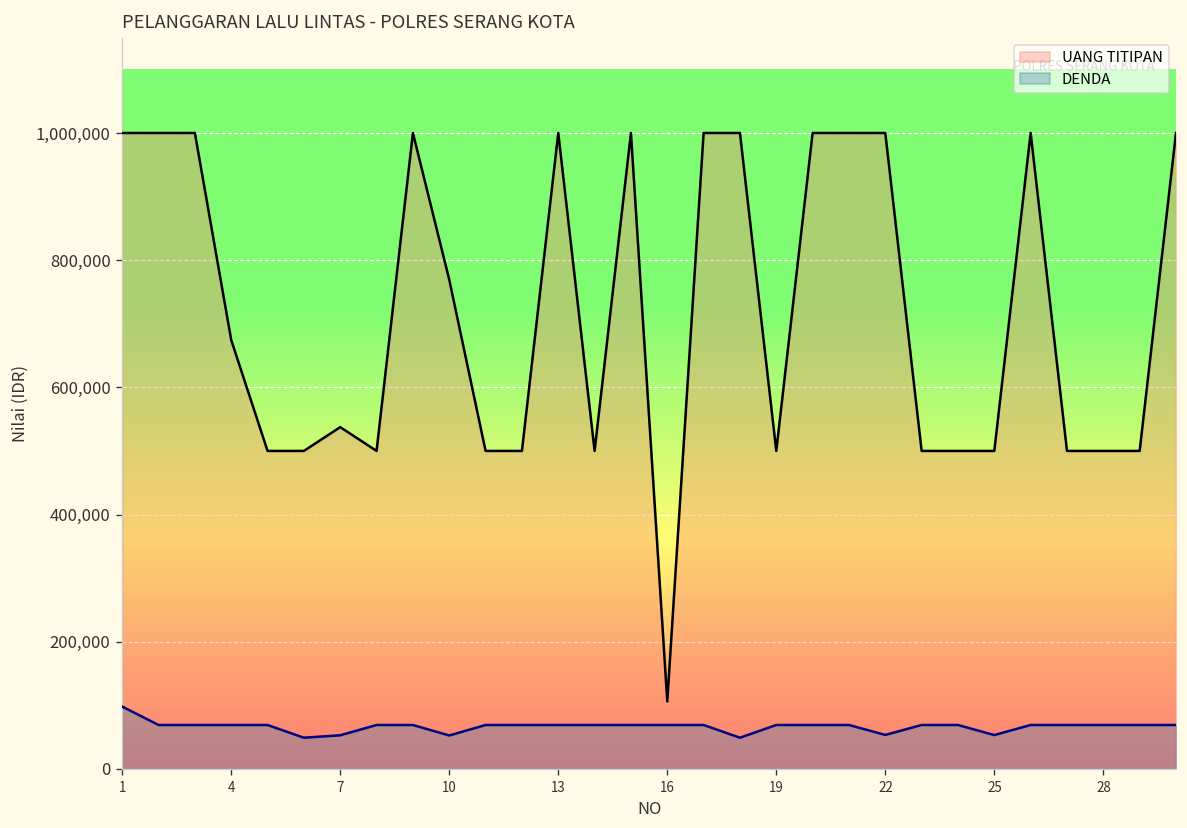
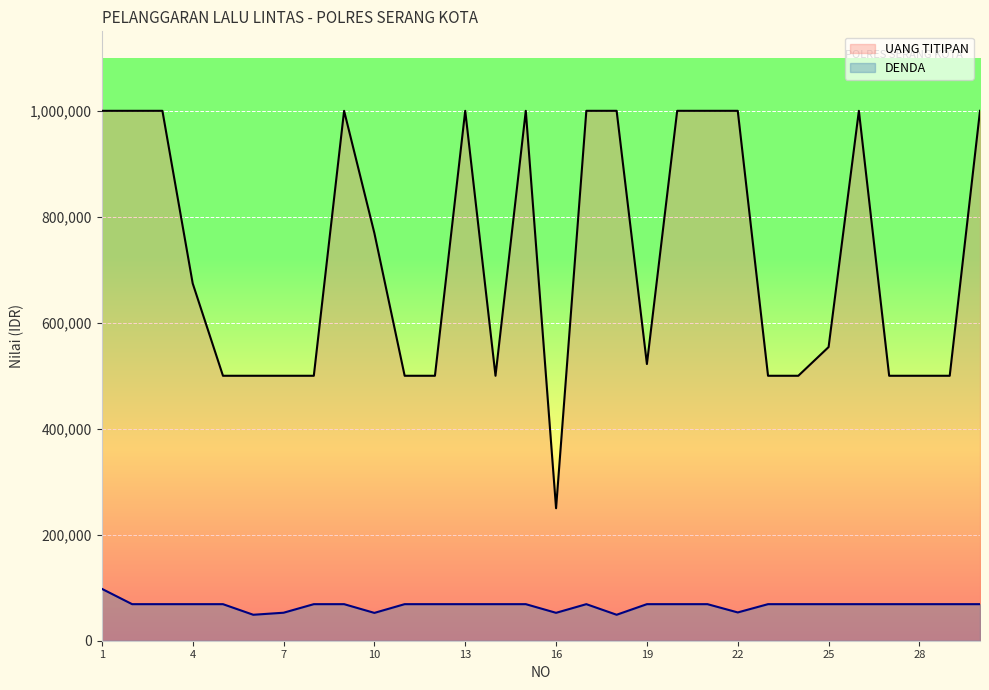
UANG TITIPAN, 7: 540,000 -> 500,000
UANG TITIPAN, 16: 110,000 -> 250,000
DENDA, 16: 70,000 -> 50,000
UANG TITIPAN, 19: 500,000 -> 520,000
UANG TITIPAN, 25: 500,000 -> 550,000
DENDA, 25: 50,000 -> 70,000
